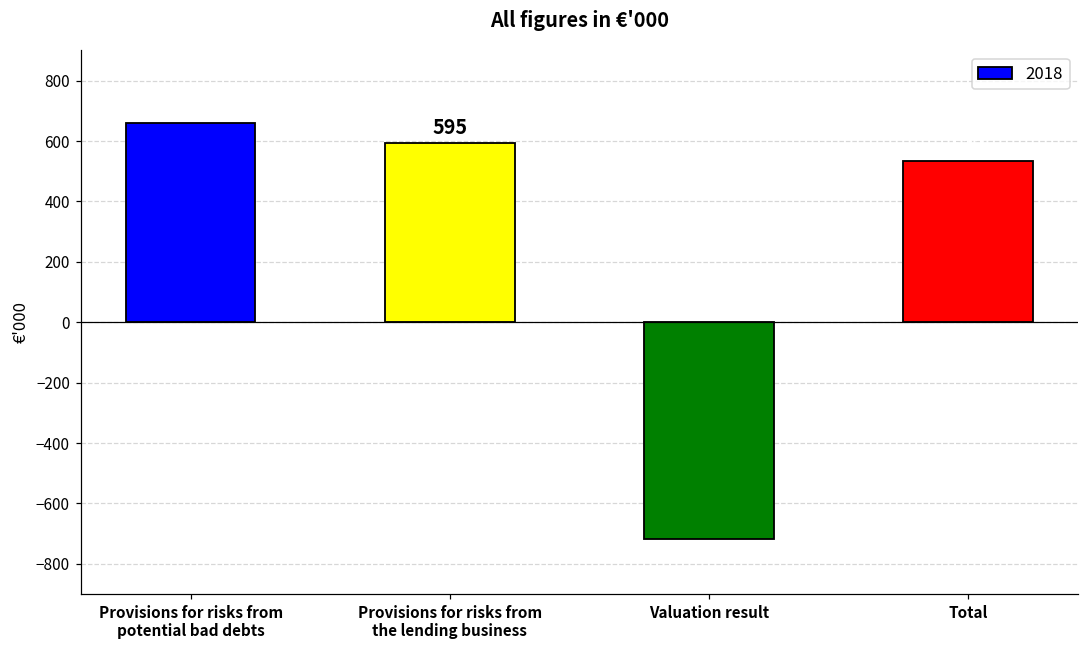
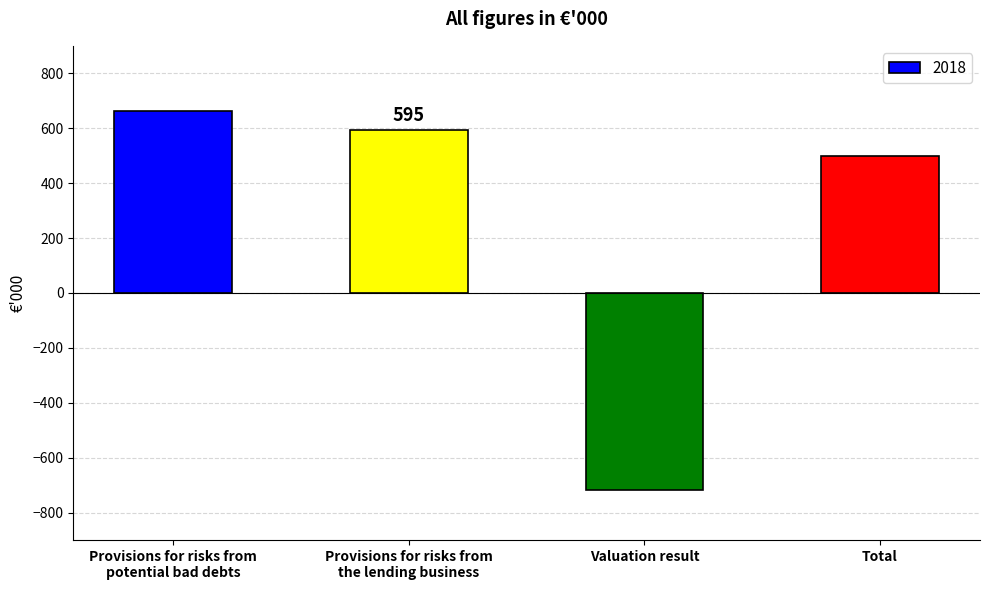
Total: 530 -> 500
